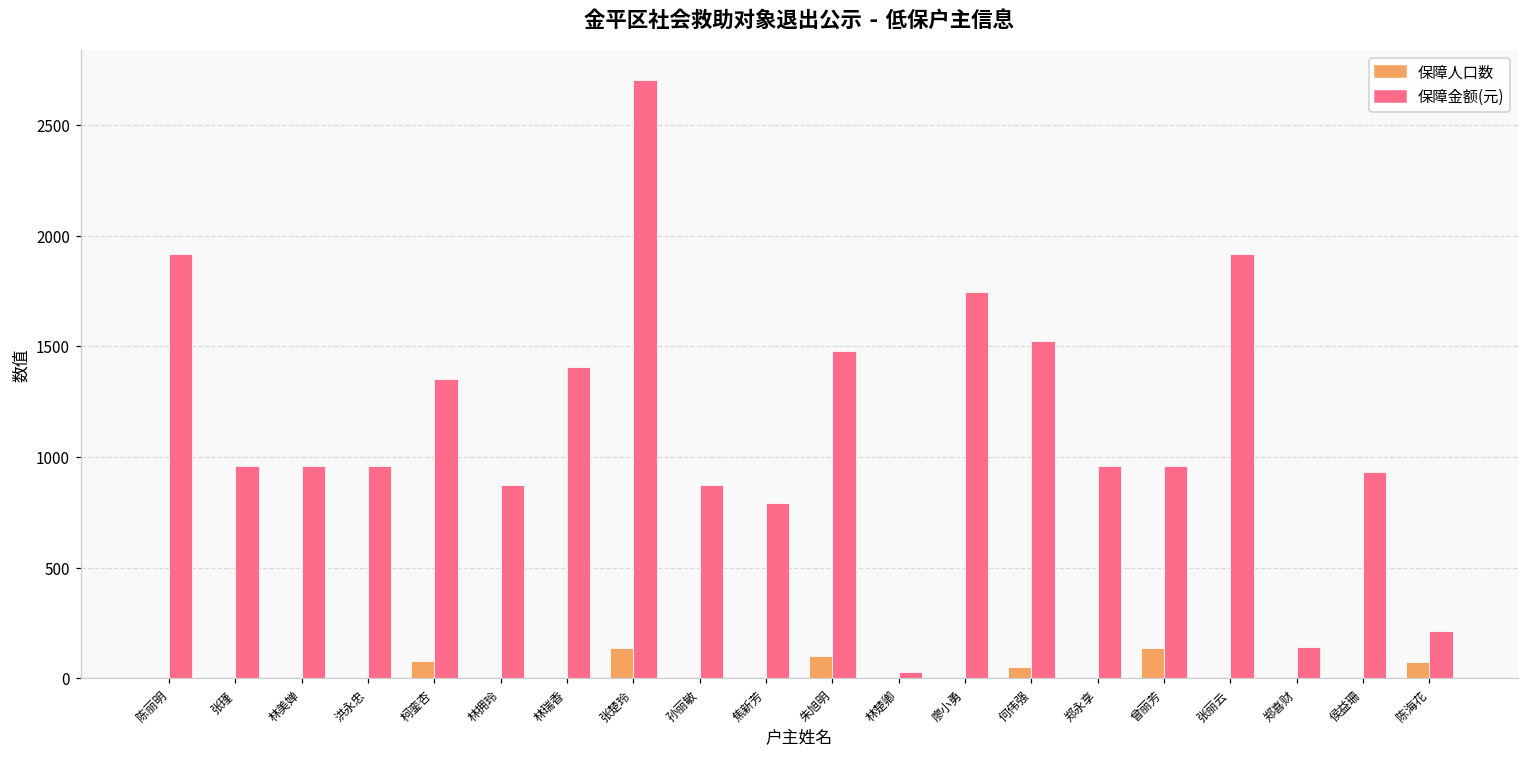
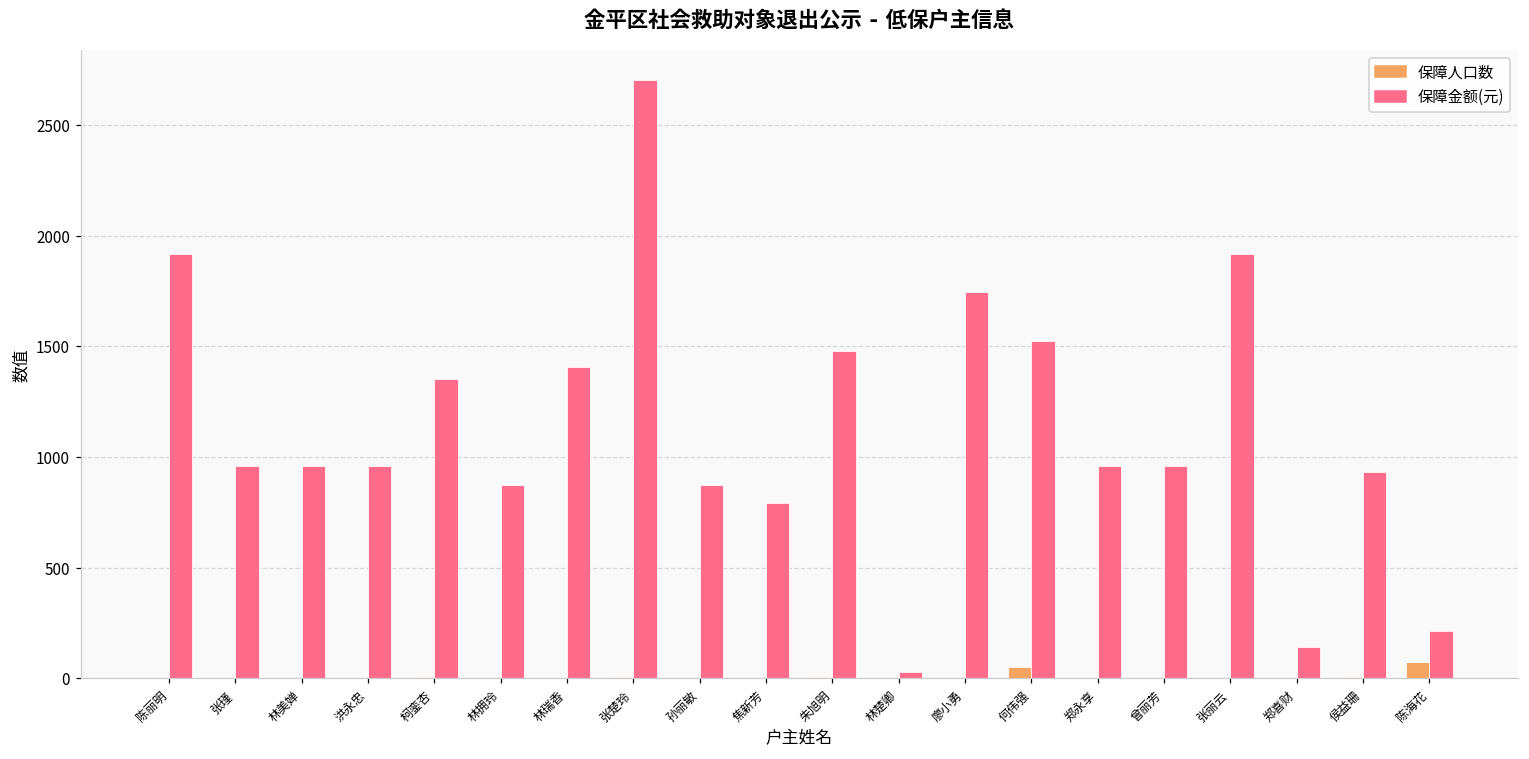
保障人口数, 柯銮杏: 80 -> 0
保障人口数, 张楚玲: 140 -> 0
保障人口数, 朱旭明: 100 -> 0
保障人口数, 曾丽芳: 140 -> 0
